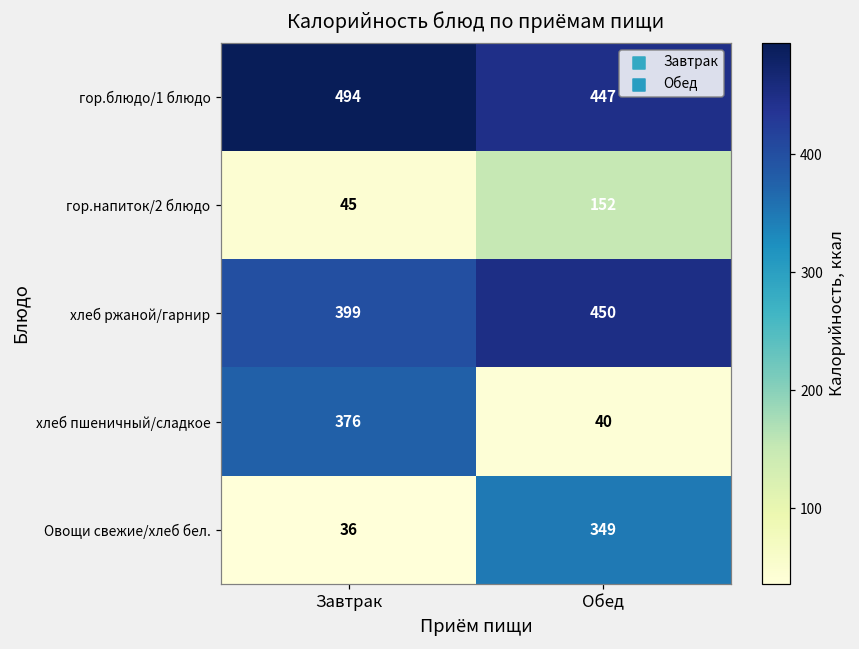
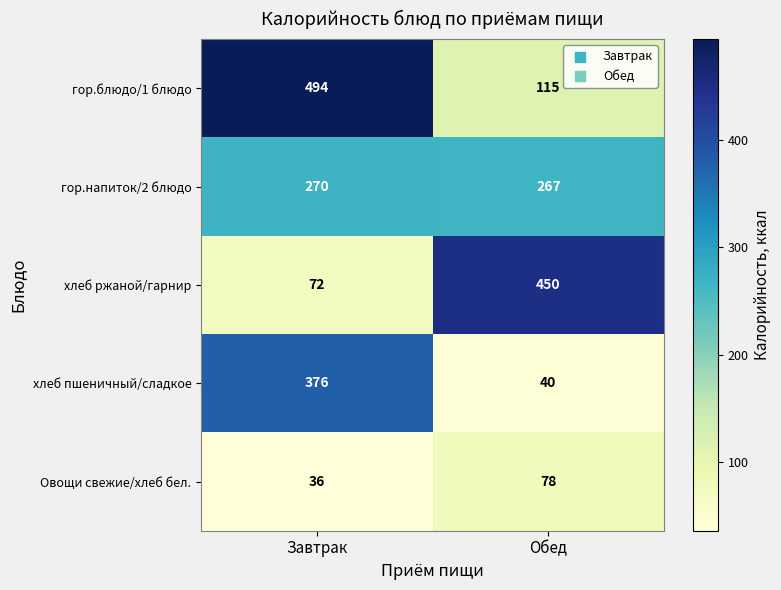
гор.блюдо/1 блюдо, Обед: 447 -> 115
гор.напиток/2 блюдо, Завтрак: 45 -> 270
гор.напиток/2 блюдо, Обед: 152 -> 267
хлеб ржаной/гарнир, Завтрак: 399 -> 72
Овощи свежие/хлеб бел., Обед: 349 -> 78
